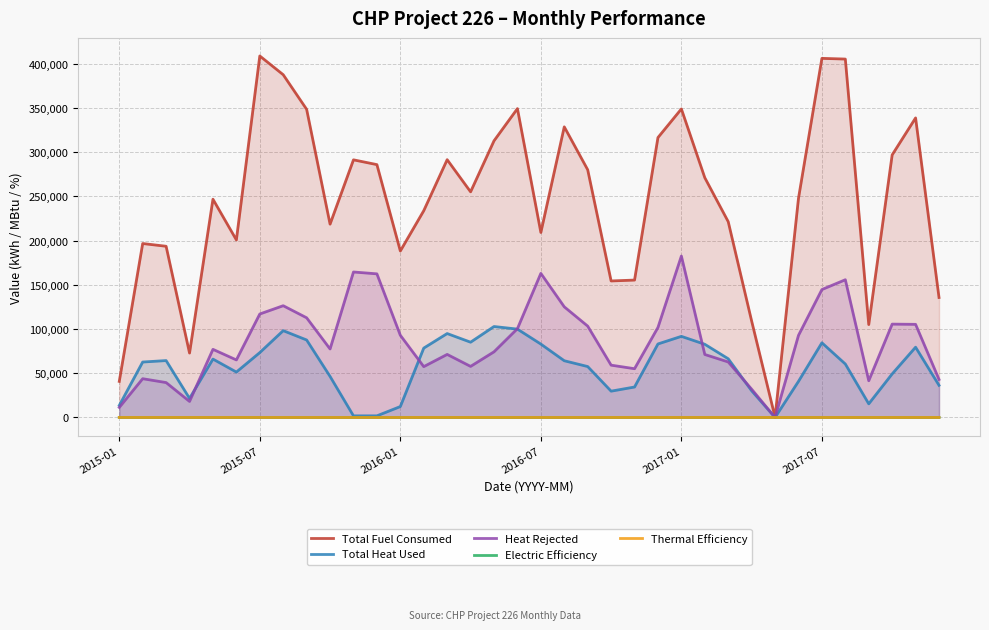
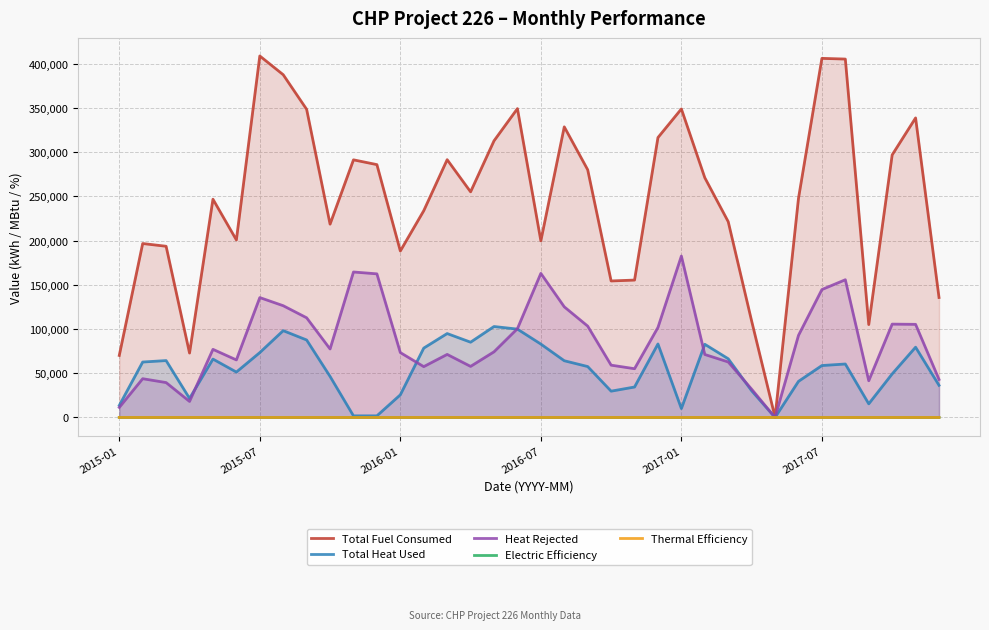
Total Fuel Consumed, 2015-01: 40,000 -> 70,000
Heat Rejected, 2015-07: 120,000 -> 140,000
Total Heat Used, 2016-01: 10,000 -> 30,000
Heat Rejected, 2016-01: 90,000 -> 70,000
Total Fuel Consumed, 2016-07: 210,000 -> 200,000
Total Heat Used, 2017-01: 90,000 -> 10,000
Total Heat Used, 2017-07: 80,000 -> 60,000
